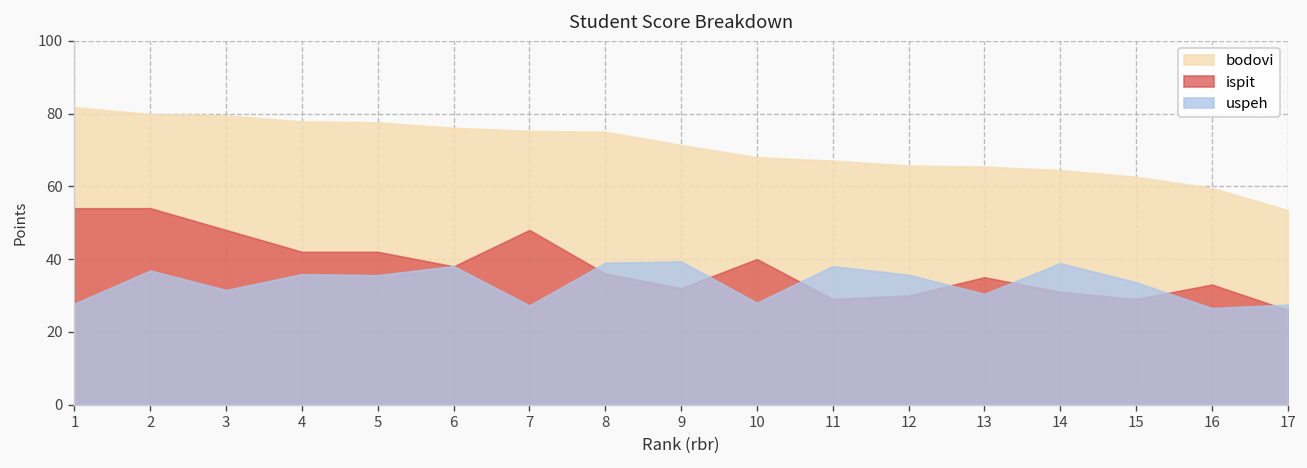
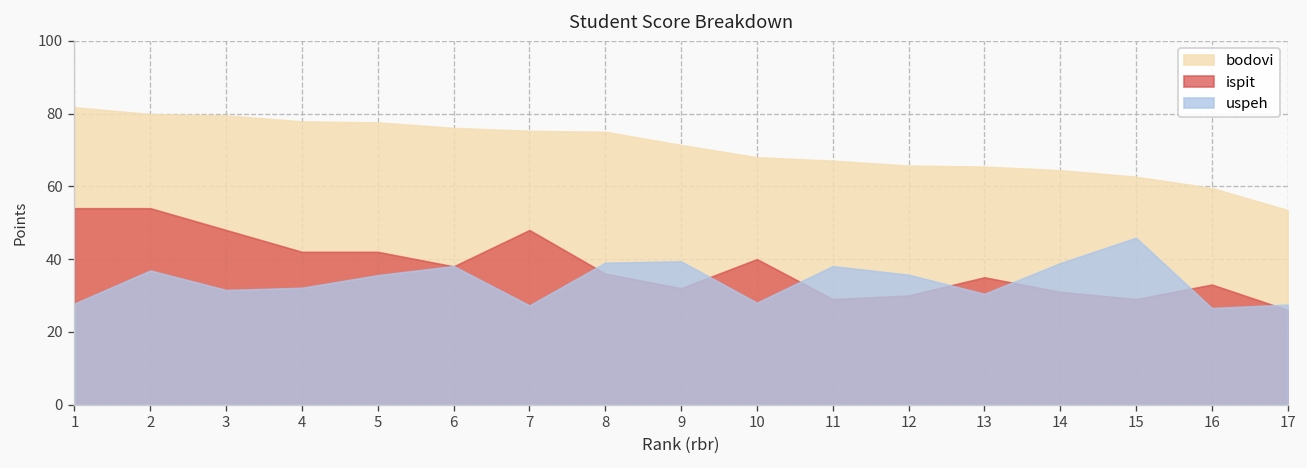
uspeh, 4: 36 -> 32
uspeh, 15: 34 -> 46
